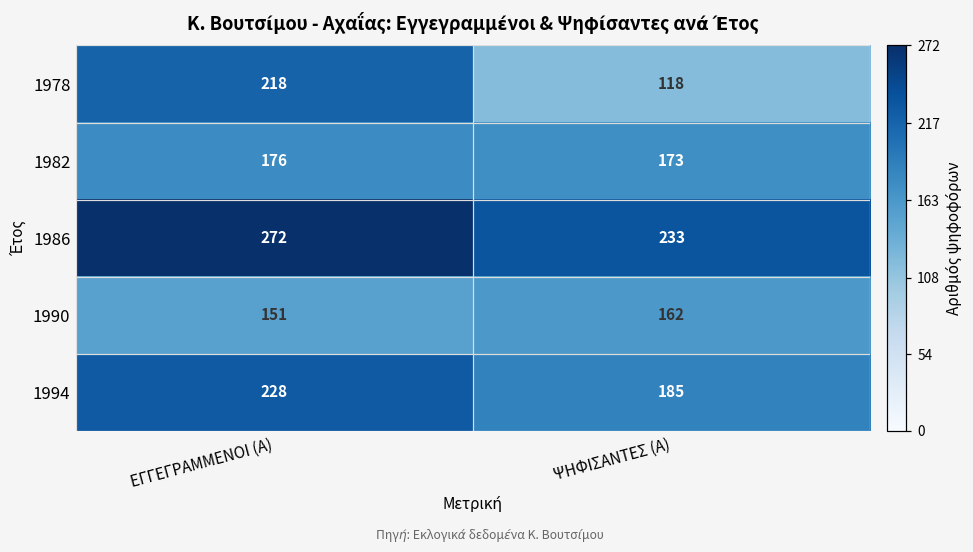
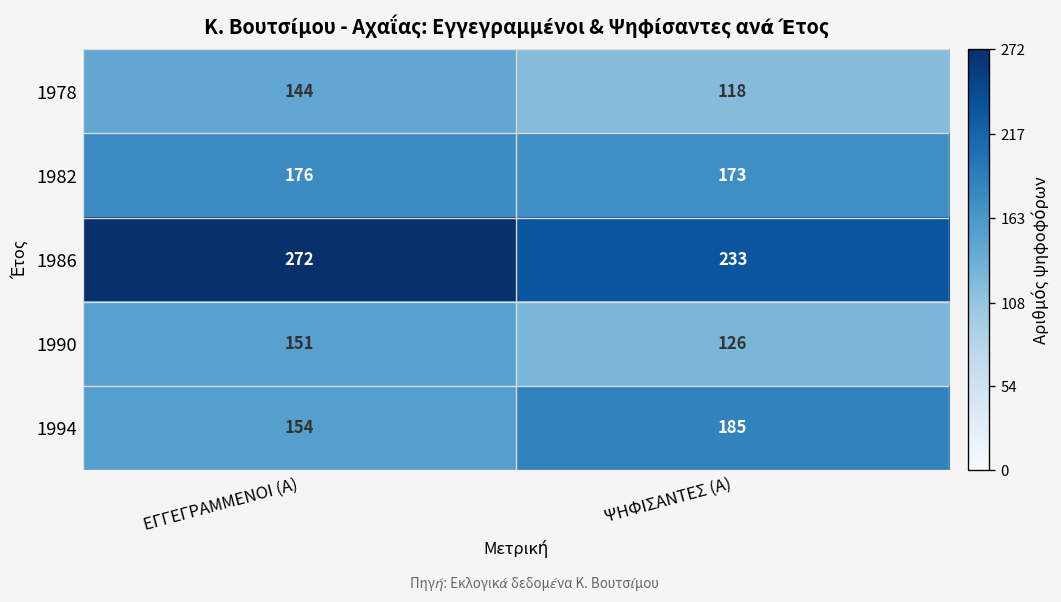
1978, ΕΓΓΕΓΡΑΜΜΕΝΟΙ (Α): 218 -> 144
1990, ΨΗΦΙΣΑΝΤΕΣ (Α): 162 -> 126
1994, ΕΓΓΕΓΡΑΜΜΕΝΟΙ (Α): 228 -> 154
